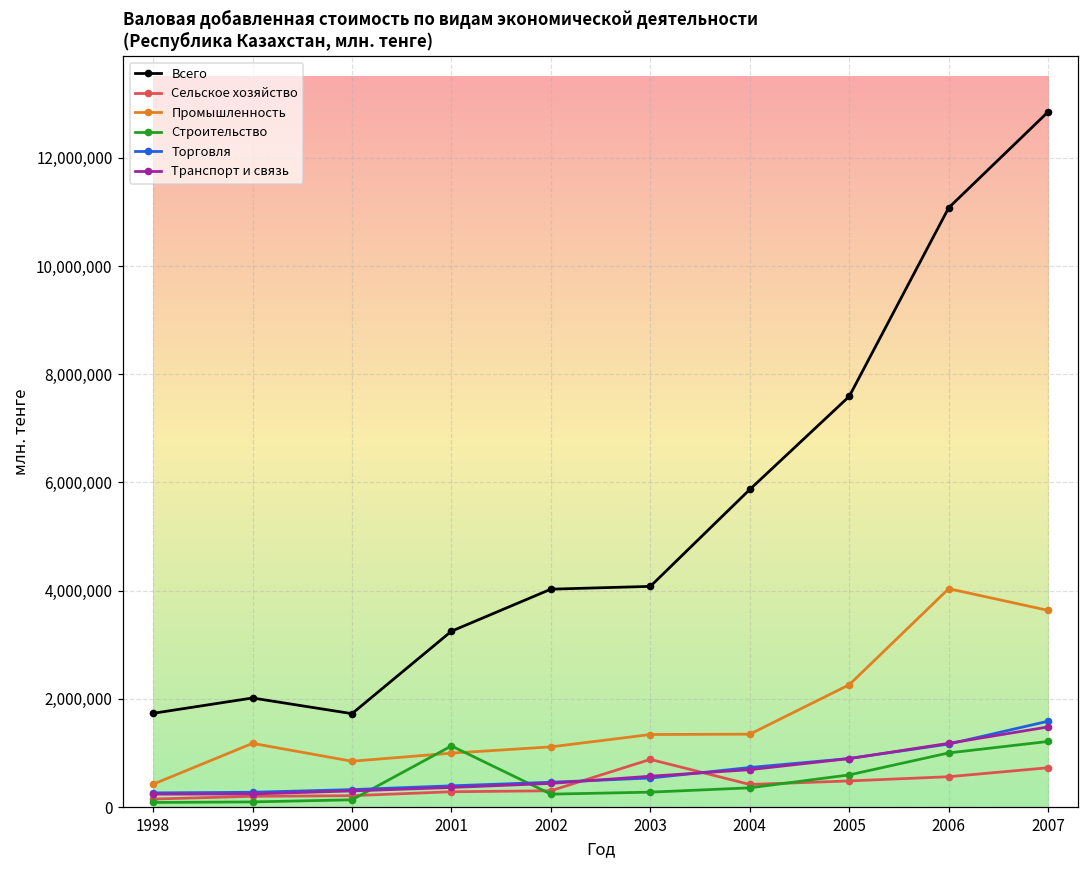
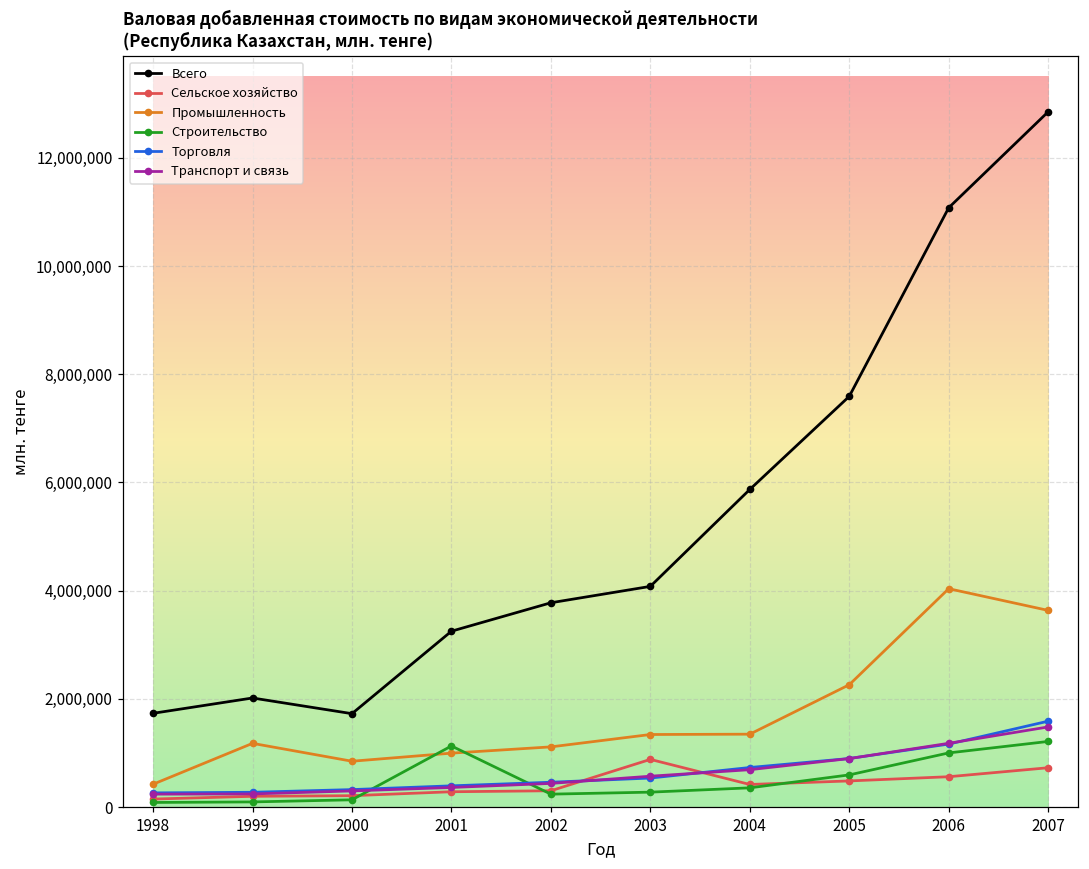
Всего, 2002: 4,000,000 -> 3,800,000
